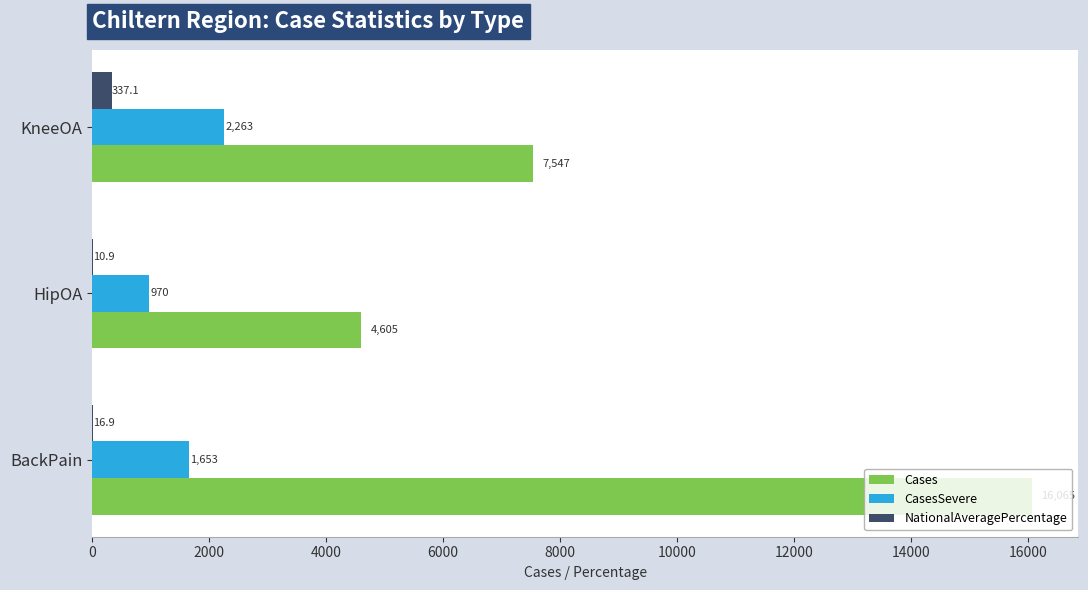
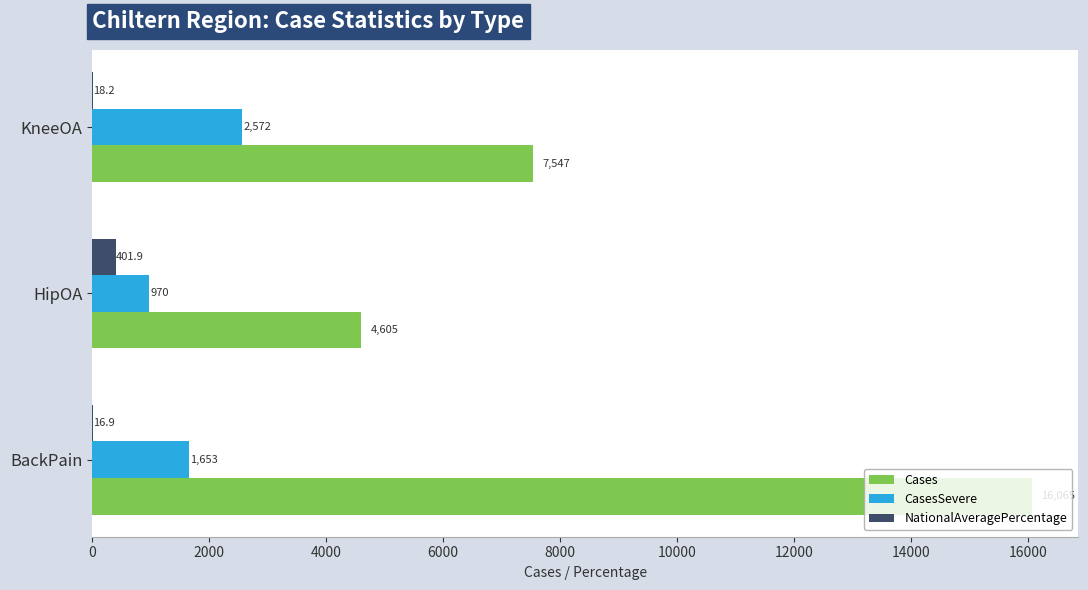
NationalAveragePercentage, KneeOA: 337.1 -> 18.2
CasesSevere, KneeOA: 2,263 -> 2,572
NationalAveragePercentage, HipOA: 10.9 -> 401.9
